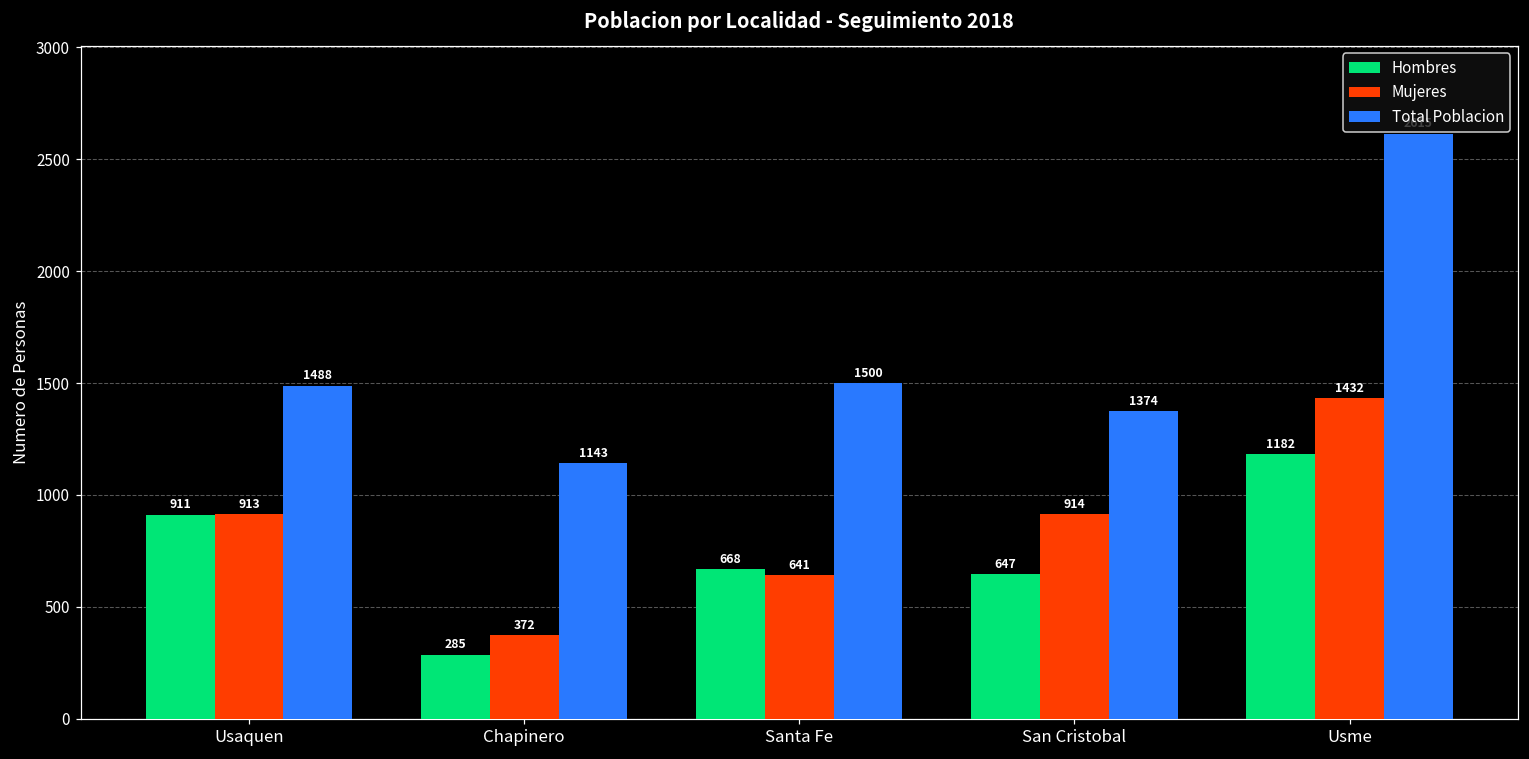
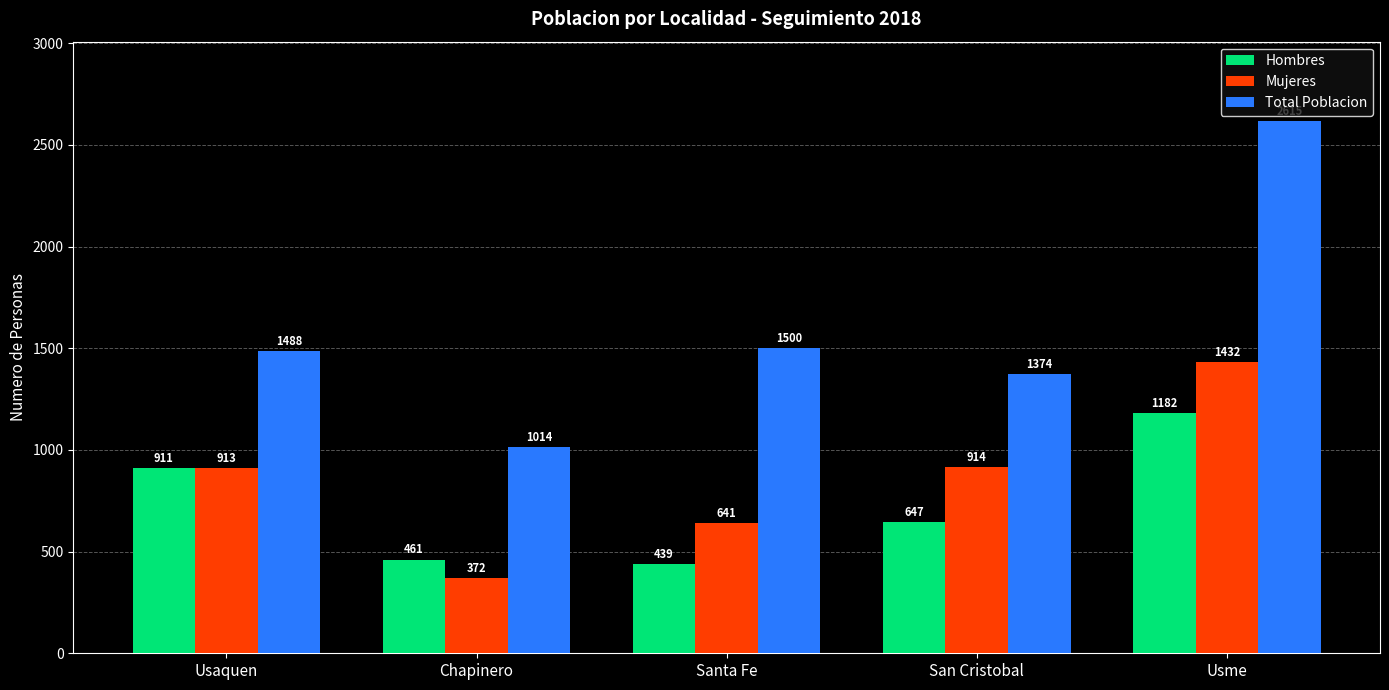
Hombres, Chapinero: 285 -> 461
Total Poblacion, Chapinero: 1143 -> 1014
Hombres, Santa Fe: 668 -> 439
